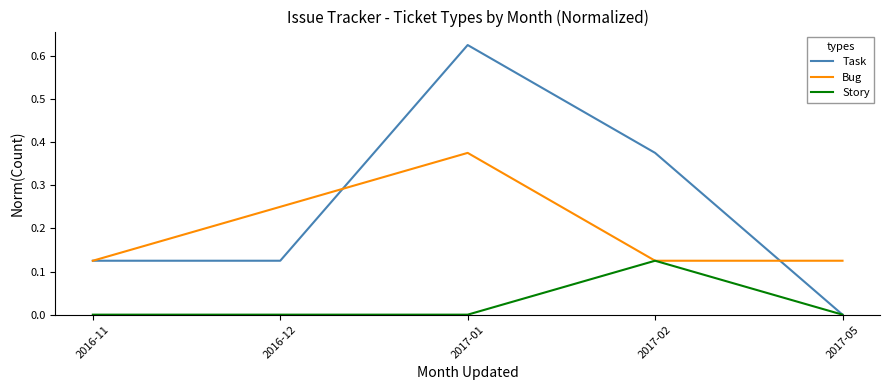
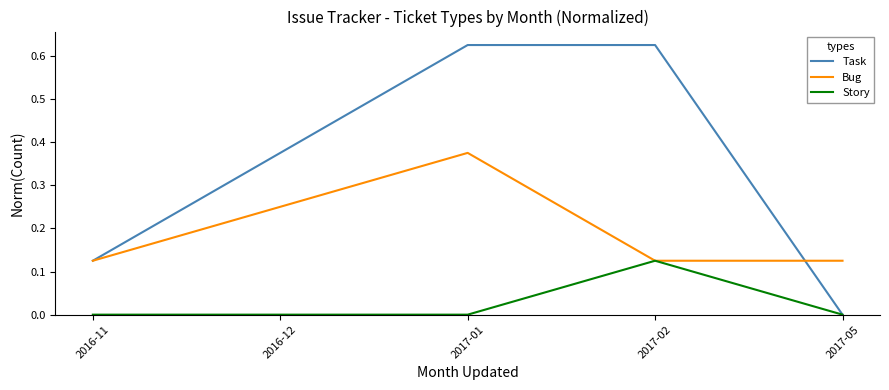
Task, 2016-12: 0.13 -> 0.38
Task, 2017-02: 0.38 -> 0.63
